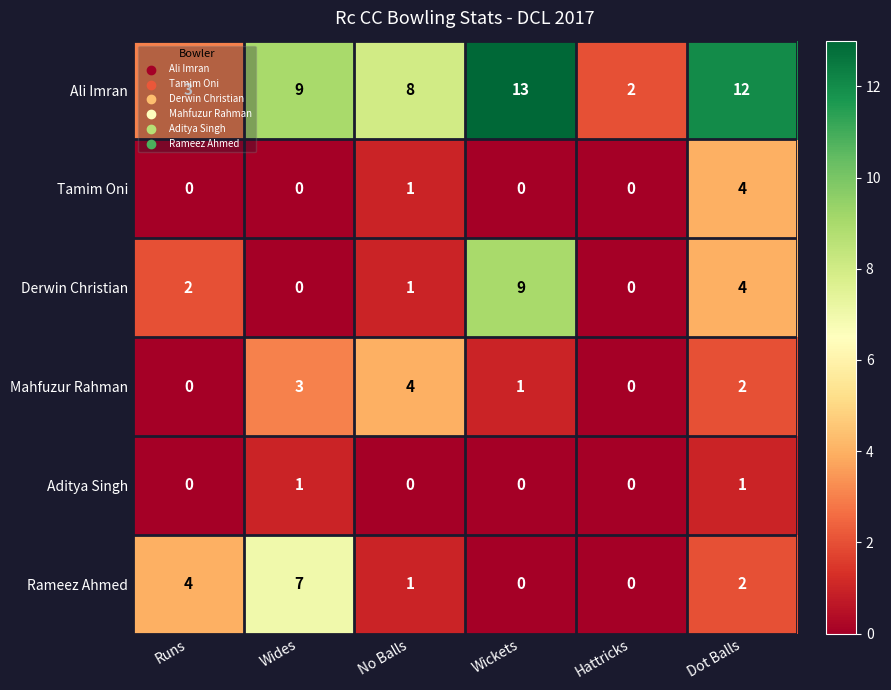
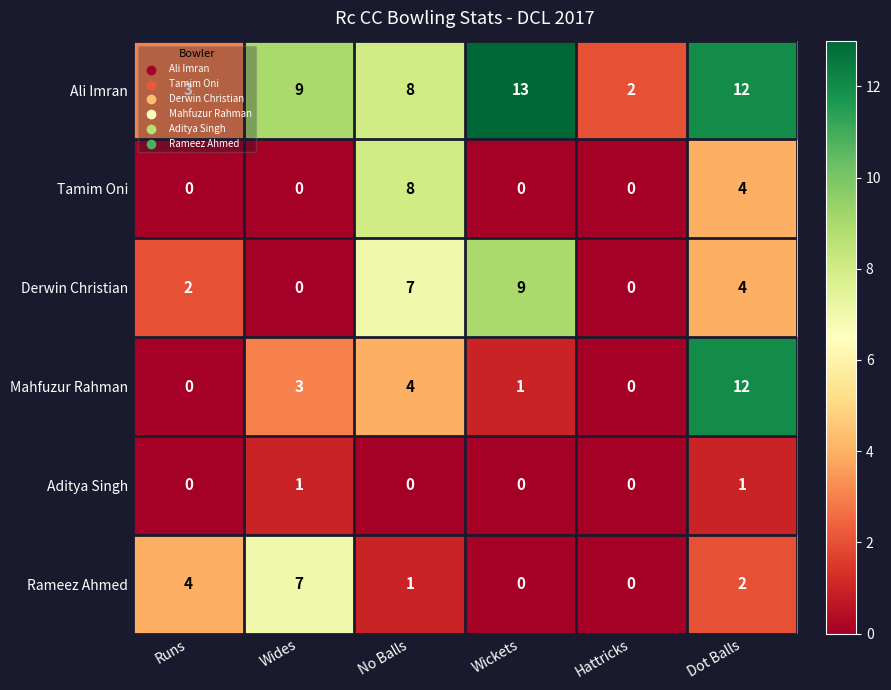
Tamim Oni, No Balls: 1 -> 8
Derwin Christian, No Balls: 1 -> 7
Mahfuzur Rahman, Dot Balls: 2 -> 12
